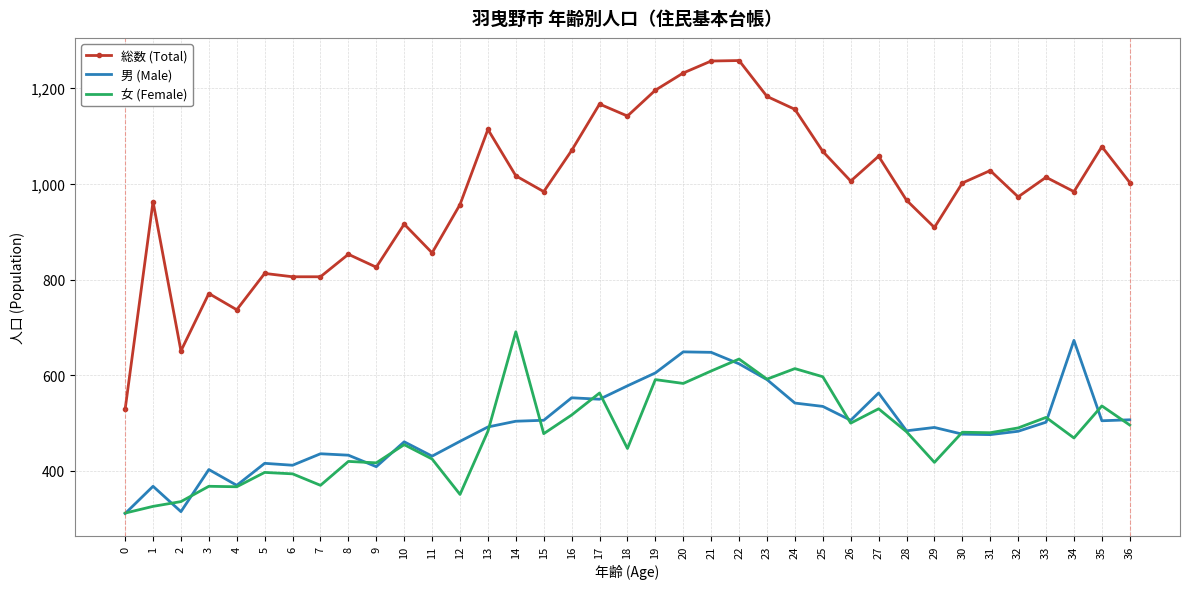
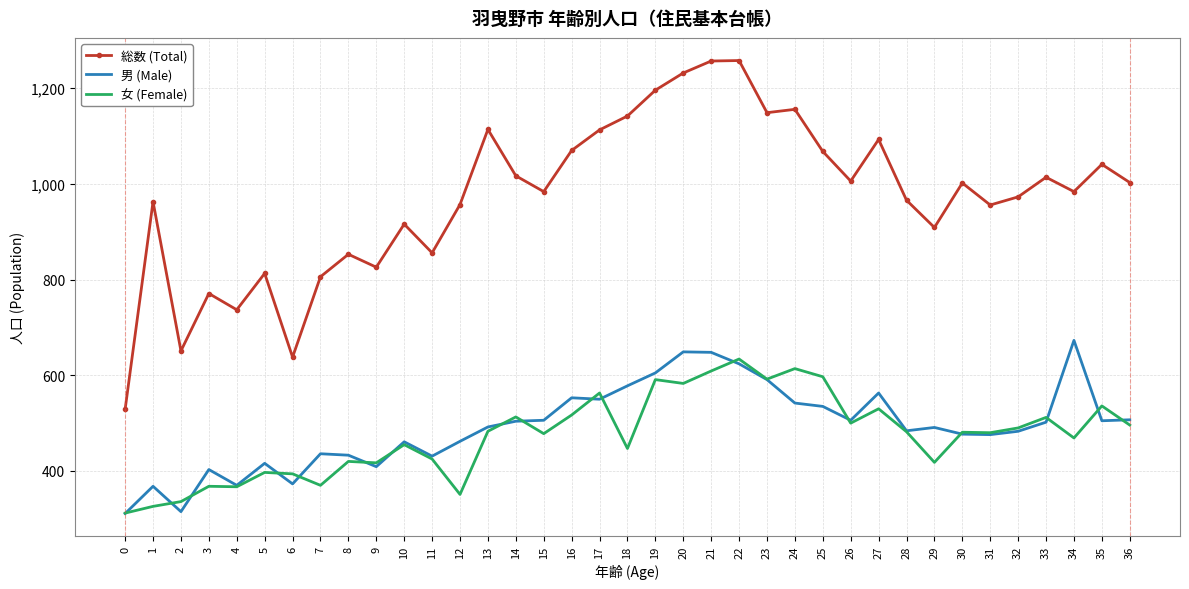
総数 (Total), 6: 810 -> 640
男 (Male), 6: 410 -> 370
女 (Female), 14: 690 -> 510
総数 (Total), 17: 1,170 -> 1,110
総数 (Total), 23: 1,180 -> 1,150
総数 (Total), 27: 1,060 -> 1,090
総数 (Total), 31: 1,030 -> 960
総数 (Total), 35: 1,080 -> 1,040
